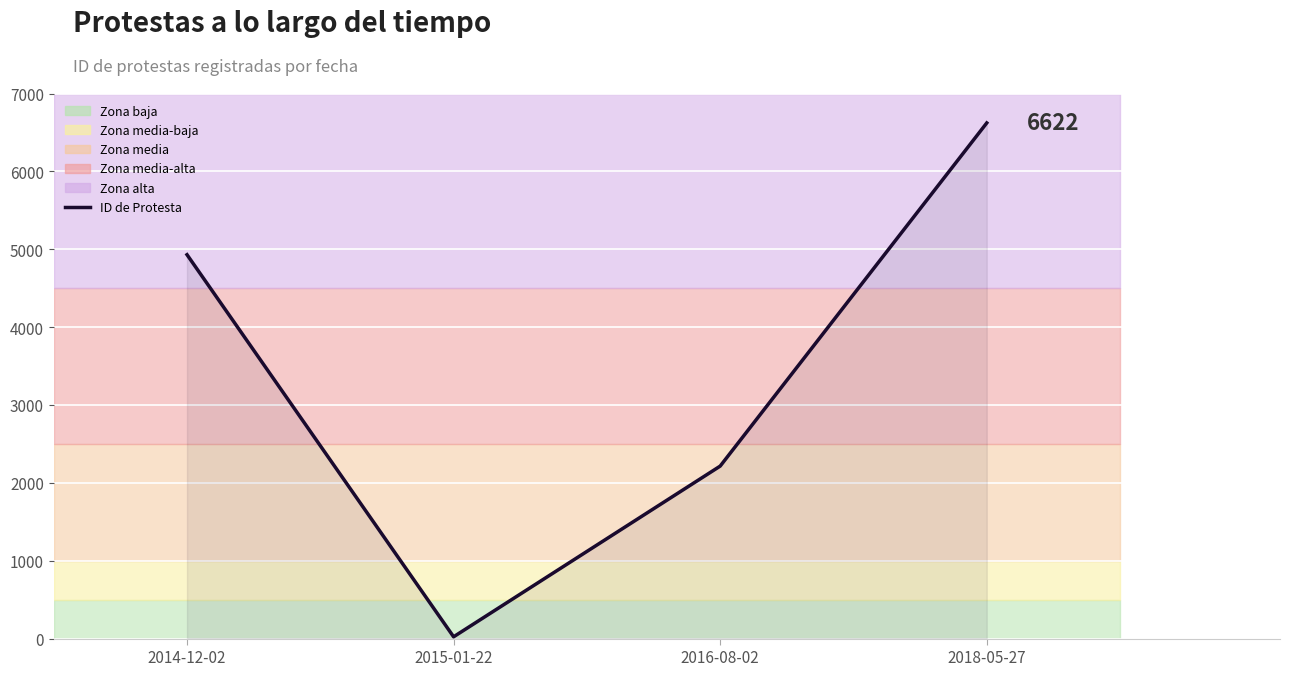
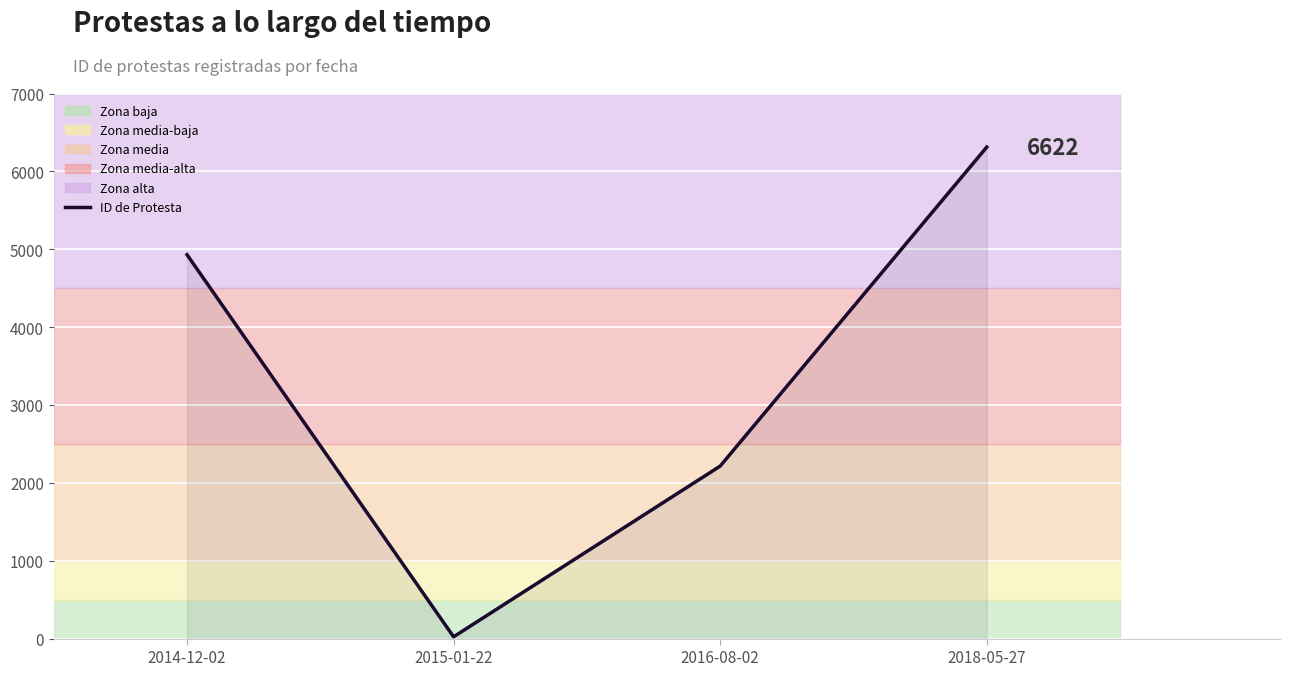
ID de Protesta, 2018-05-27: 6600 -> 6300
